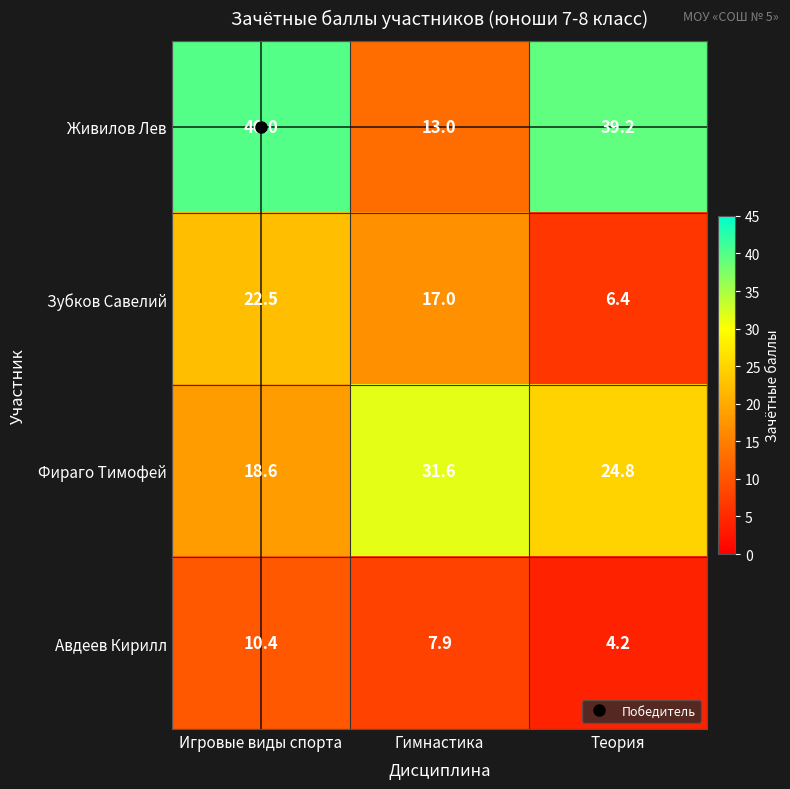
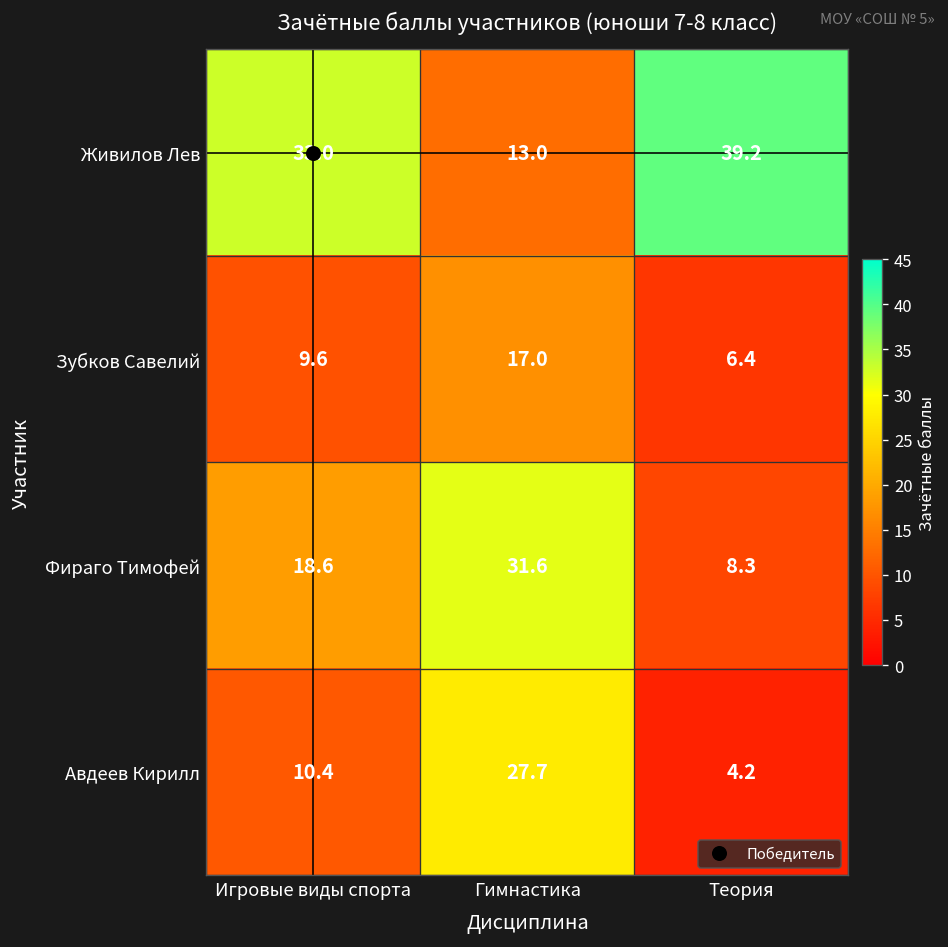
Живилов Лев, Игровые виды спорта: 40.0 -> 33.0
Зубков Савелий, Игровые виды спорта: 22.5 -> 9.6
Фираго Тимофей, Теория: 24.8 -> 8.3
Авдеев Кирилл, Гимнастика: 7.9 -> 27.7
